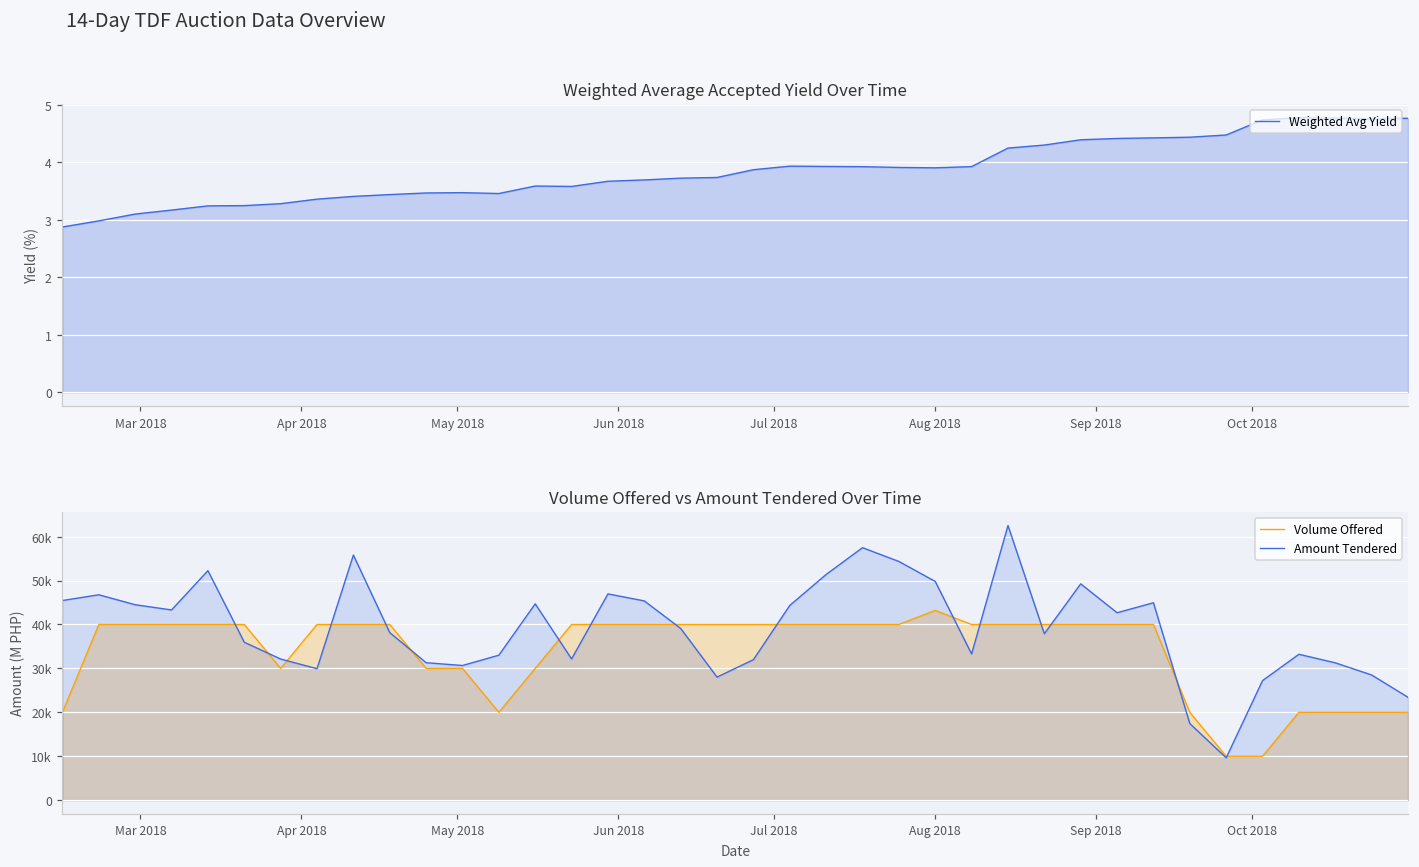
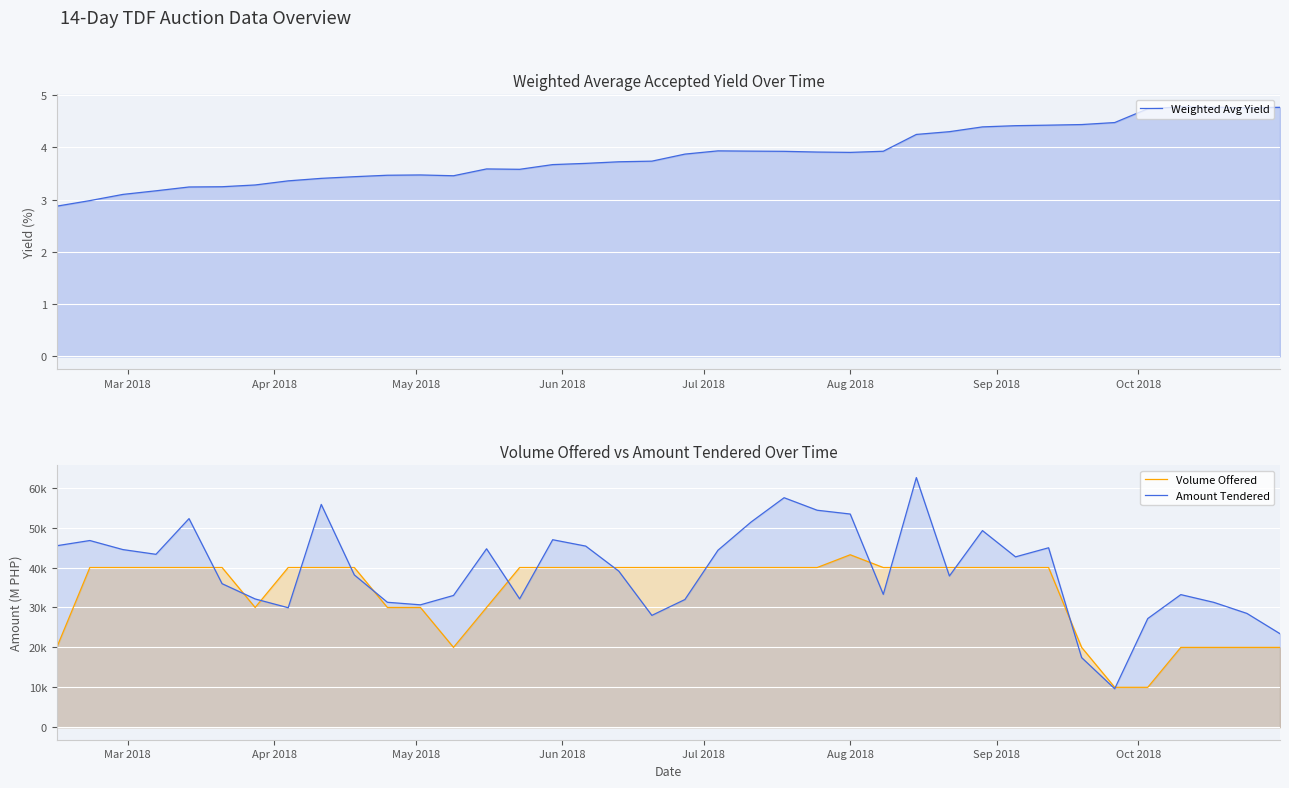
Volume Offered vs Amount Tendered Over Time, Amount Tendered, Aug 2018: 50000 -> 53000
